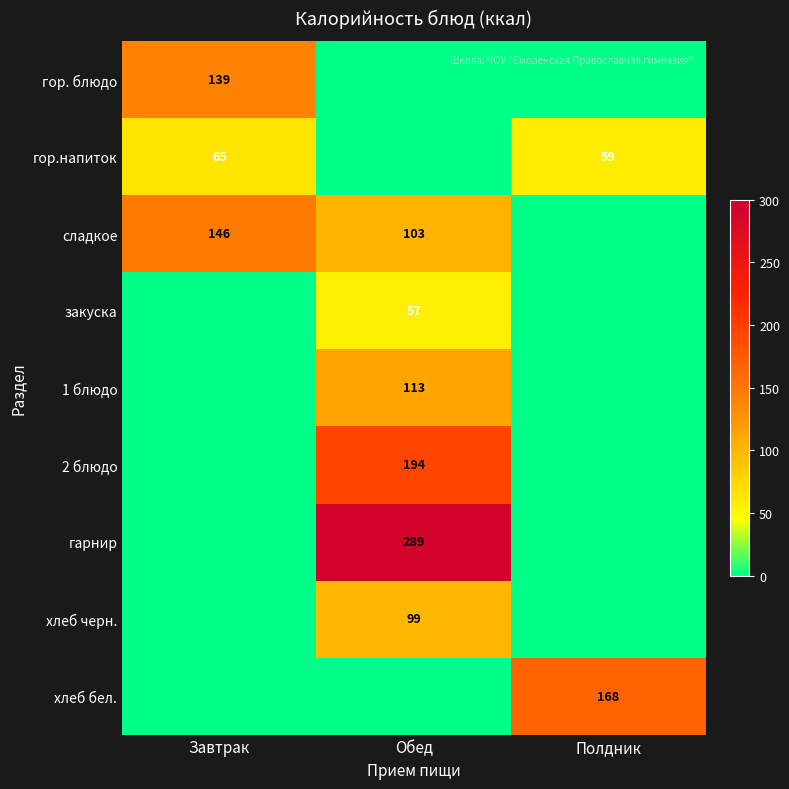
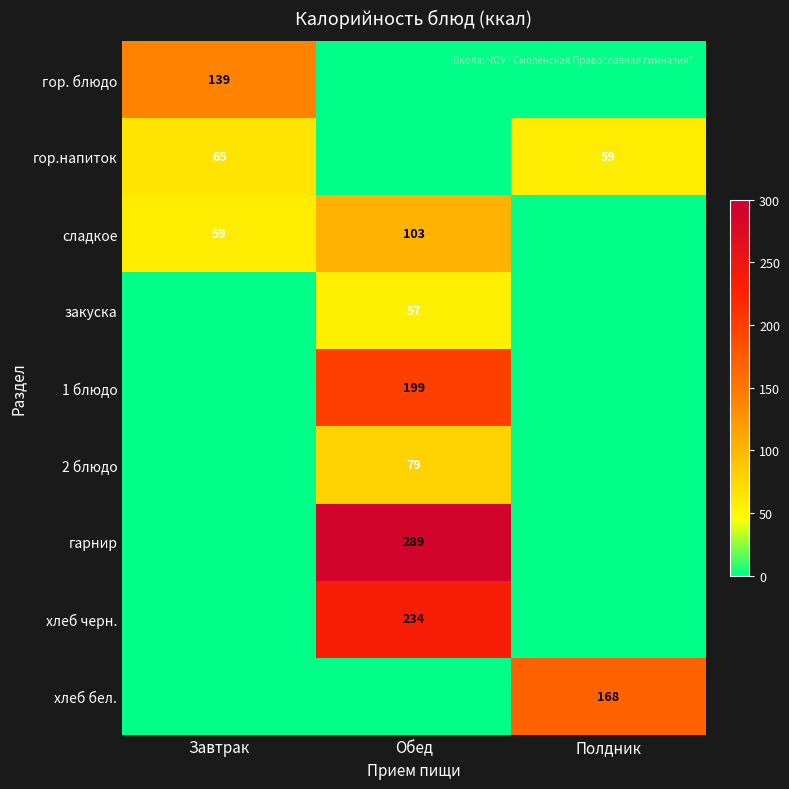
сладкое, Завтрак: 146 -> 59
1 блюдо, Обед: 113 -> 199
2 блюдо, Обед: 194 -> 79
хлеб черн., Обед: 99 -> 234
